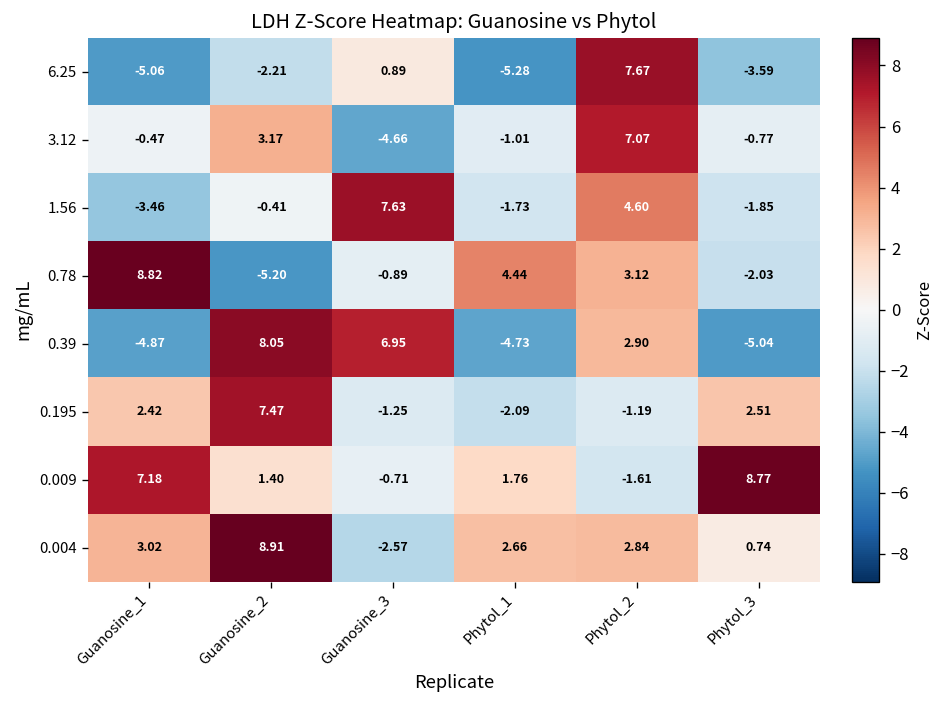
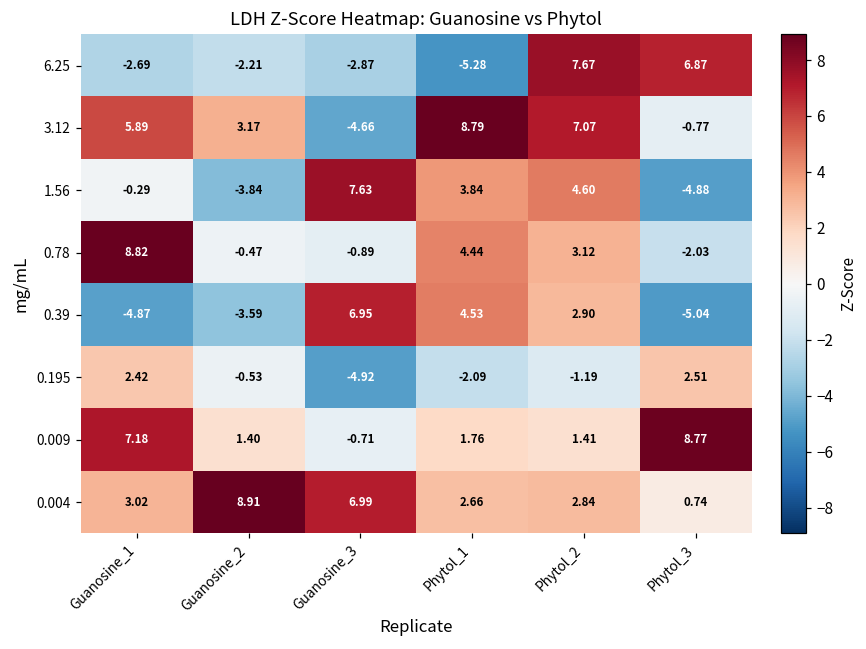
6.25, Guanosine_1: -5.06 -> -2.69
6.25, Guanosine_3: 0.89 -> -2.87
6.25, Phytol_3: -3.59 -> 6.87
3.12, Guanosine_1: -0.47 -> 5.89
3.12, Phytol_1: -1.01 -> 8.79
1.56, Guanosine_1: -3.46 -> -0.29
1.56, Guanosine_2: -0.41 -> -3.84
1.56, Phytol_1: -1.73 -> 3.84
1.56, Phytol_3: -1.85 -> -4.88
0.78, Guanosine_2: -5.20 -> -0.47
0.39, Guanosine_2: 8.05 -> -3.59
0.39, Phytol_1: -4.73 -> 4.53
0.195, Guanosine_2: 7.47 -> -0.53
0.195, Guanosine_3: -1.25 -> -4.92
0.009, Phytol_2: -1.61 -> 1.41
0.004, Guanosine_3: -2.57 -> 6.99
